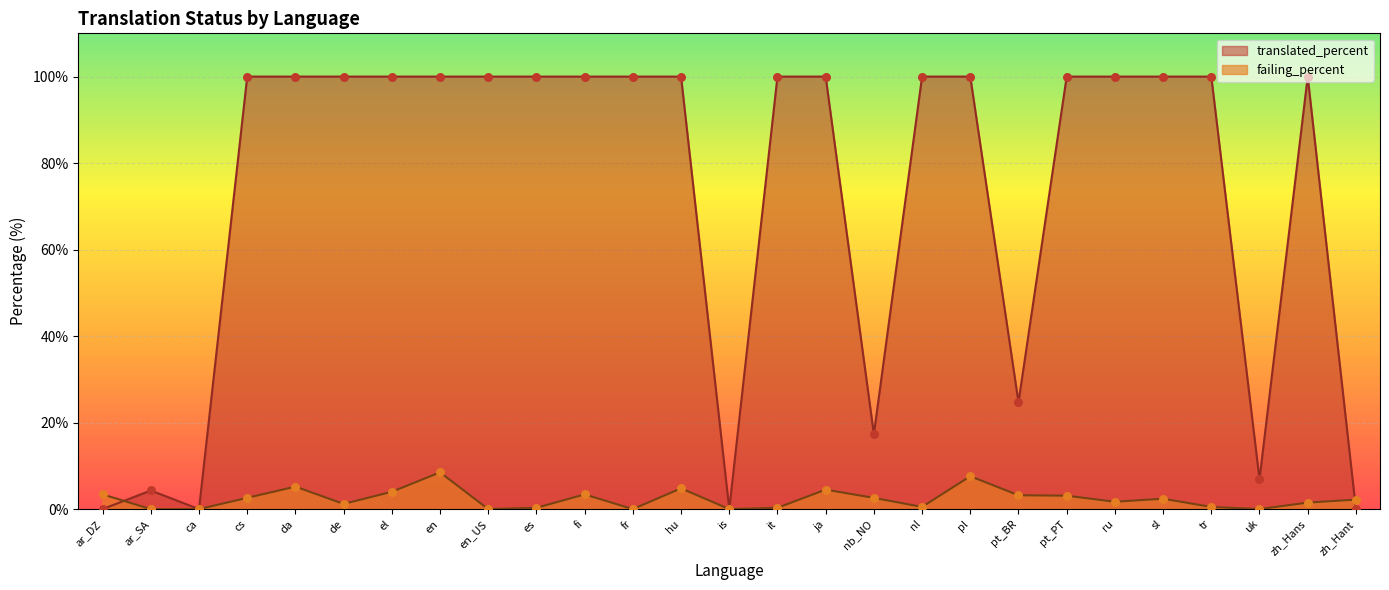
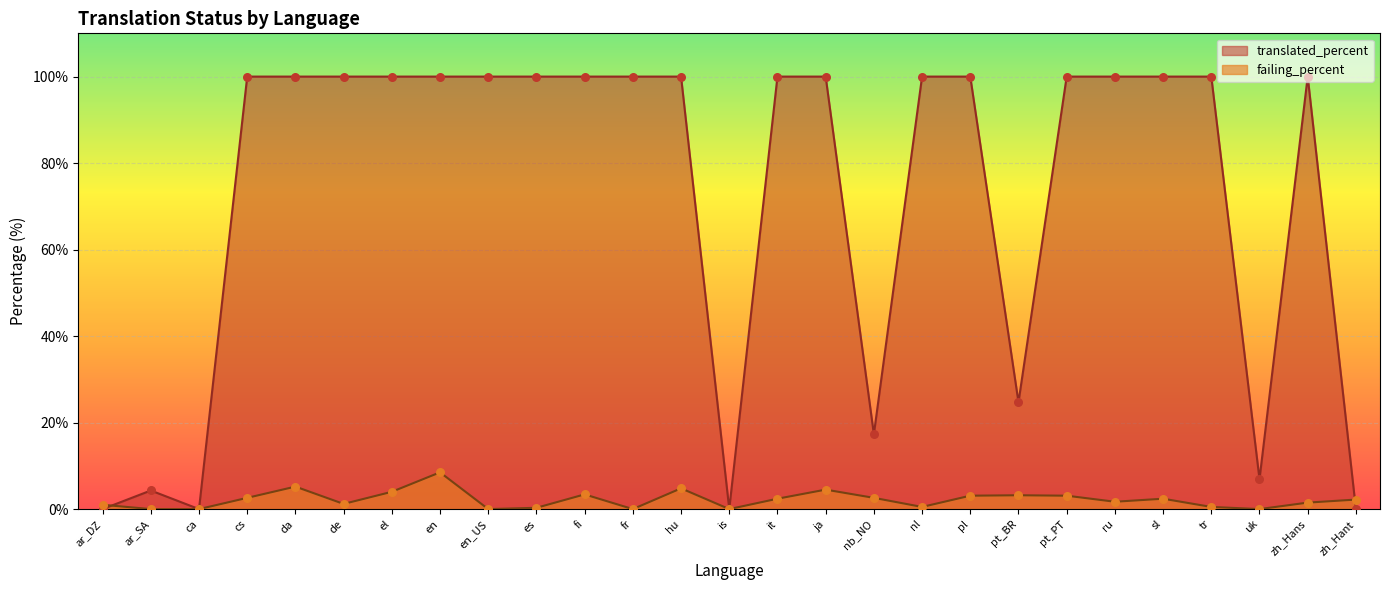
failing_percent, ar_DZ: 3% -> 1%
failing_percent, it: 0% -> 2%
failing_percent, pl: 8% -> 3%
